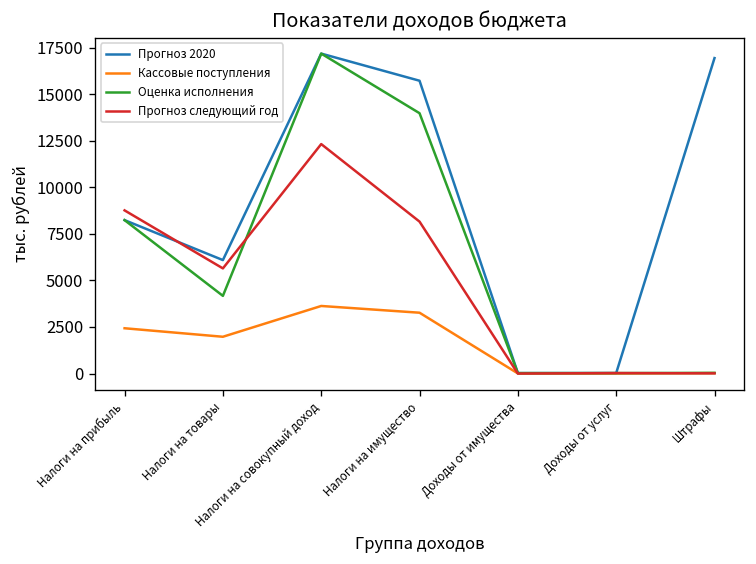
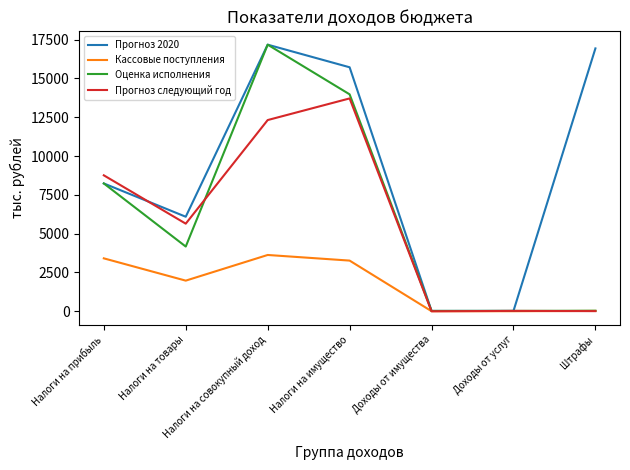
Кассовые поступления, Налоги на прибыль: 2400 -> 3400
Прогноз следующий год, Налоги на имущество: 8200 -> 13700
